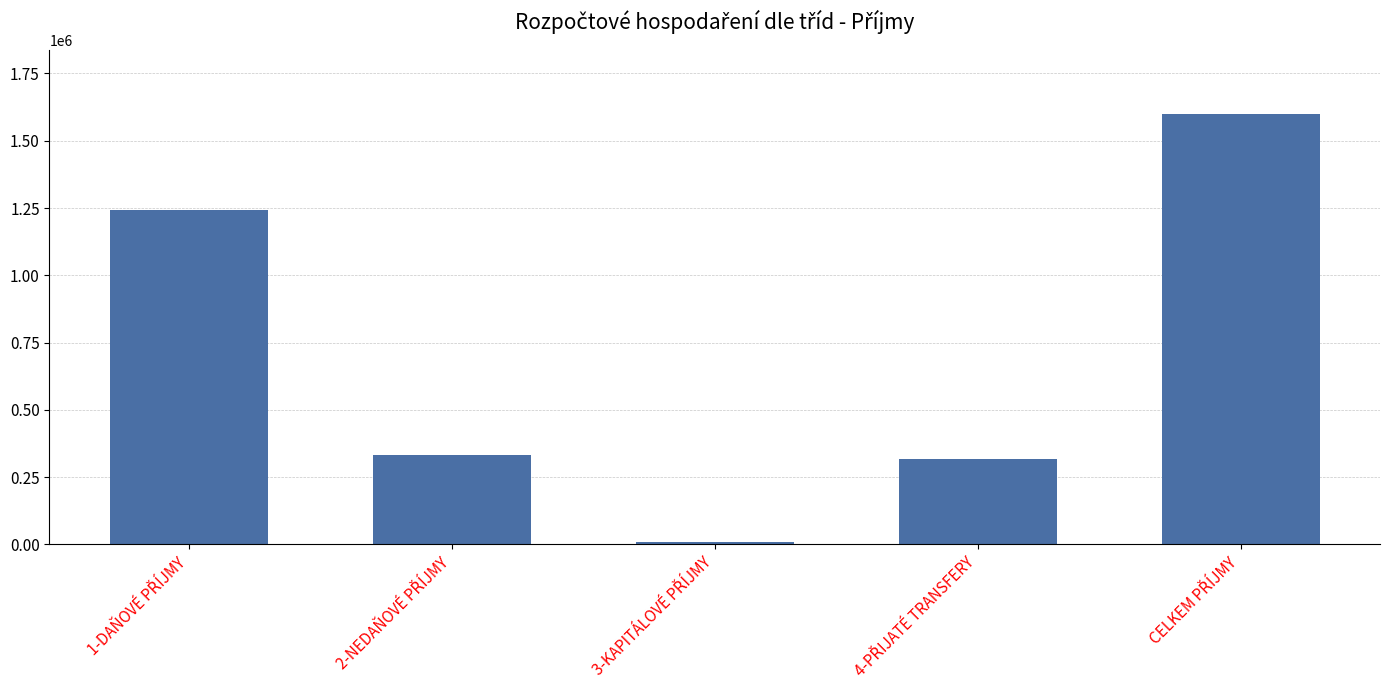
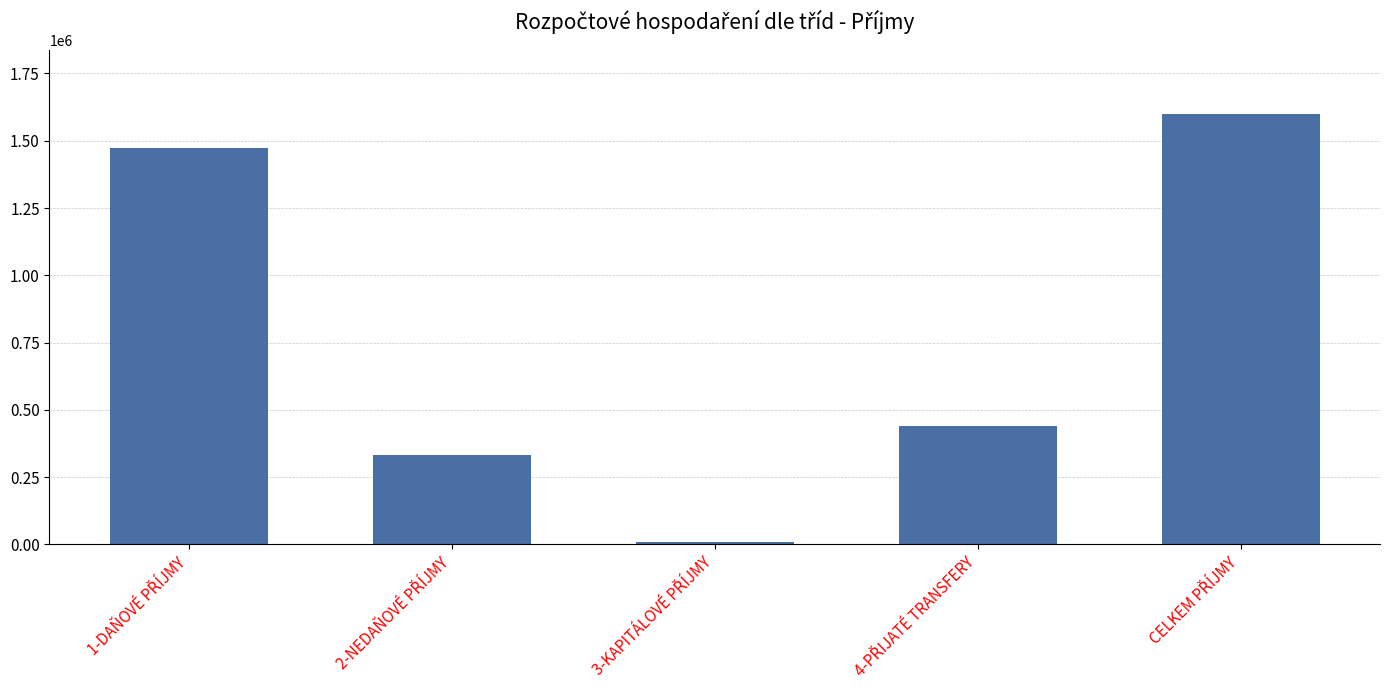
1-DAŇOVÉ PŘÍJMY: 1240000 -> 1470000
4-PŘIJATÉ TRANSFERY: 320000 -> 440000
